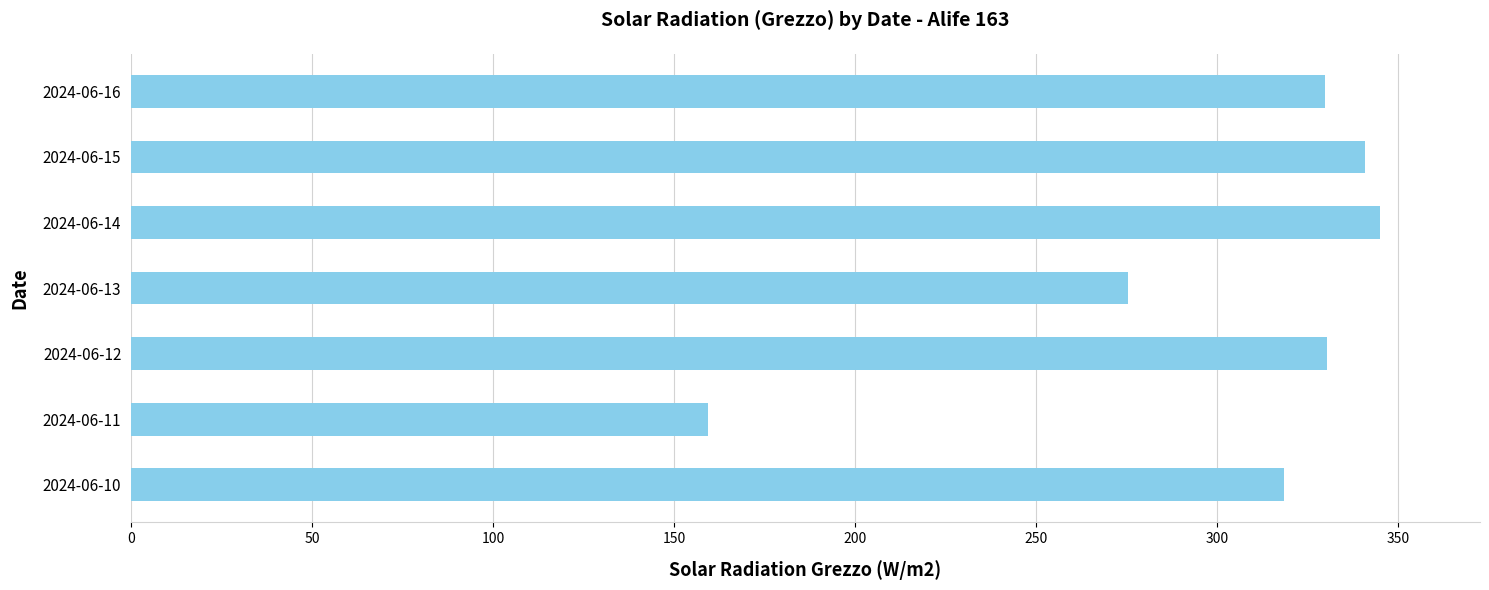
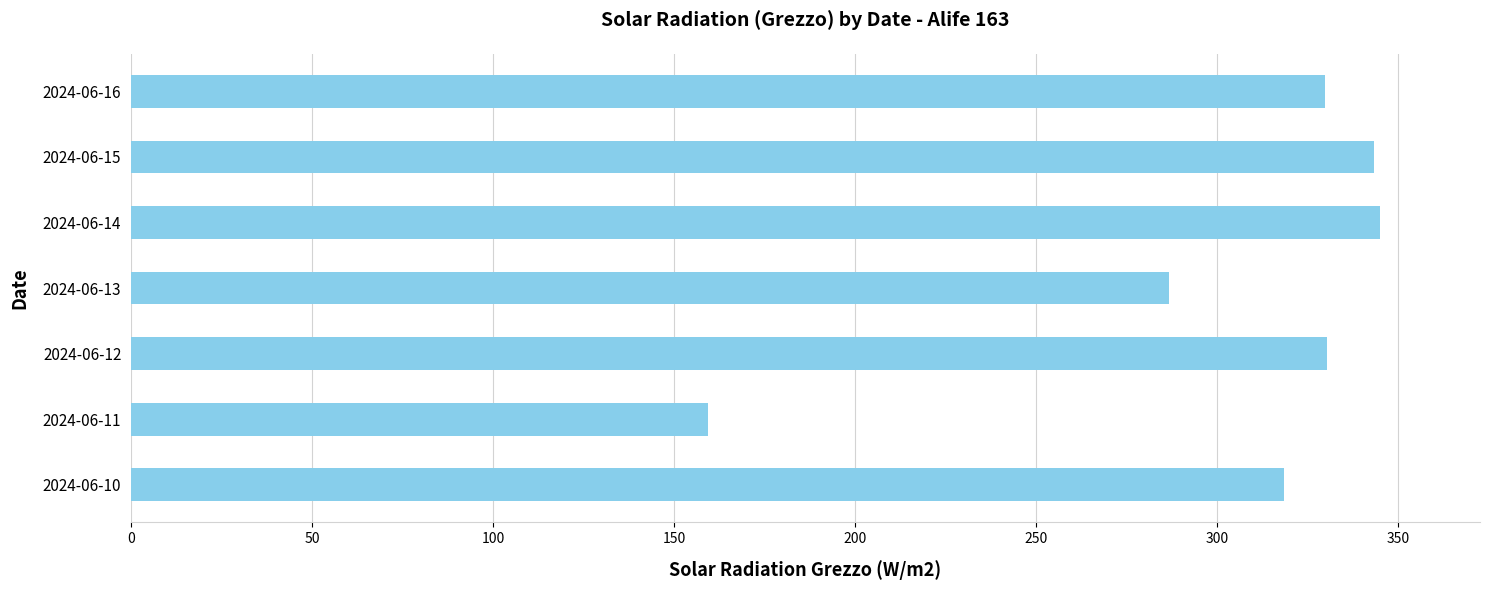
2024-06-15: 341 -> 343
2024-06-13: 276 -> 287
